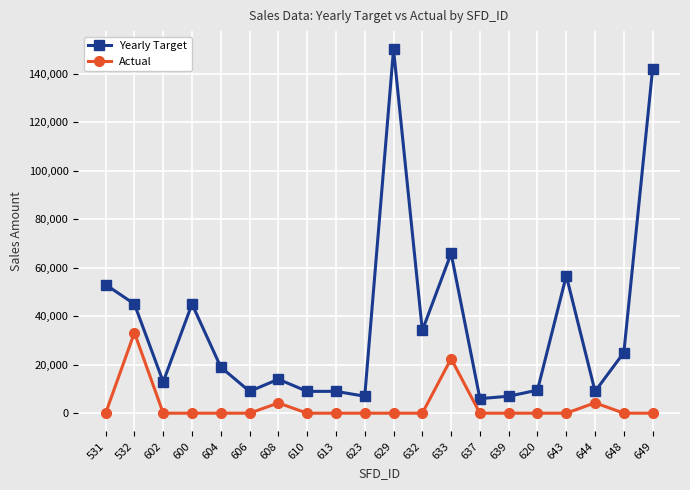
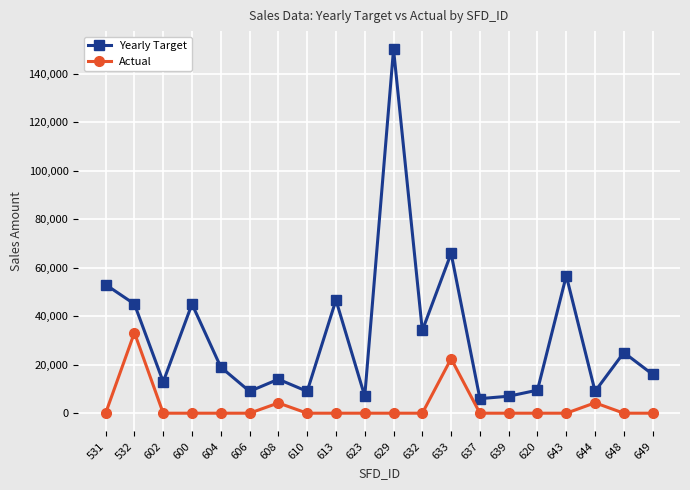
Yearly Target, 613: 9,000 -> 47,000
Yearly Target, 649: 142,000 -> 16,000
